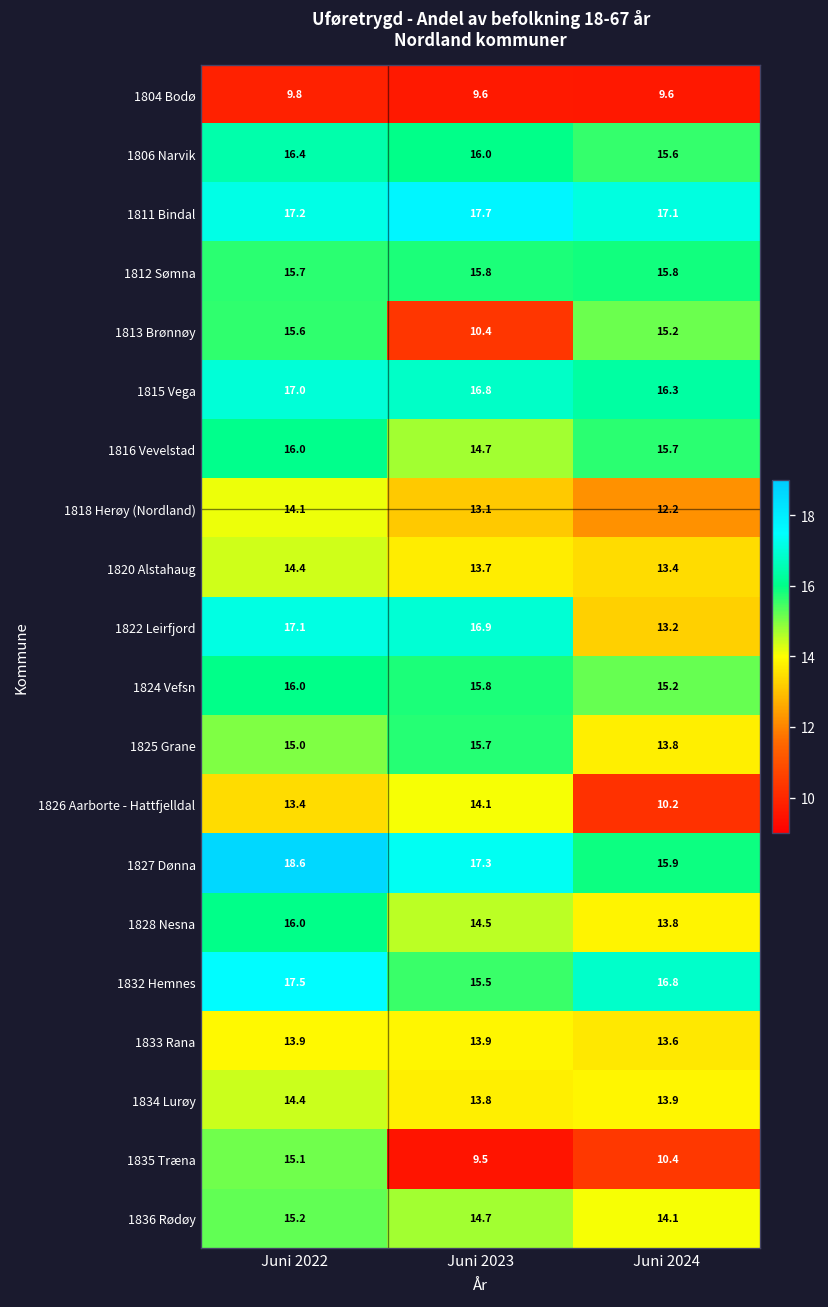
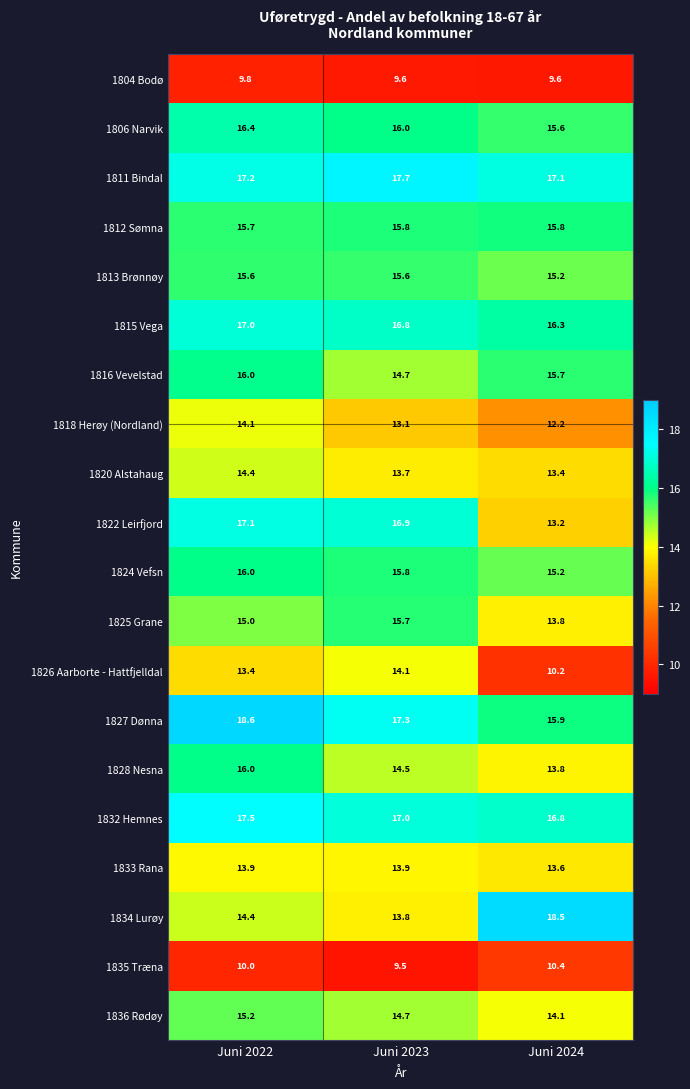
1813 Brønnøy, Juni 2023: 10.4 -> 15.6
1832 Hemnes, Juni 2023: 15.5 -> 17.0
1834 Lurøy, Juni 2024: 13.9 -> 18.5
1835 Træna, Juni 2022: 15.1 -> 10.0
